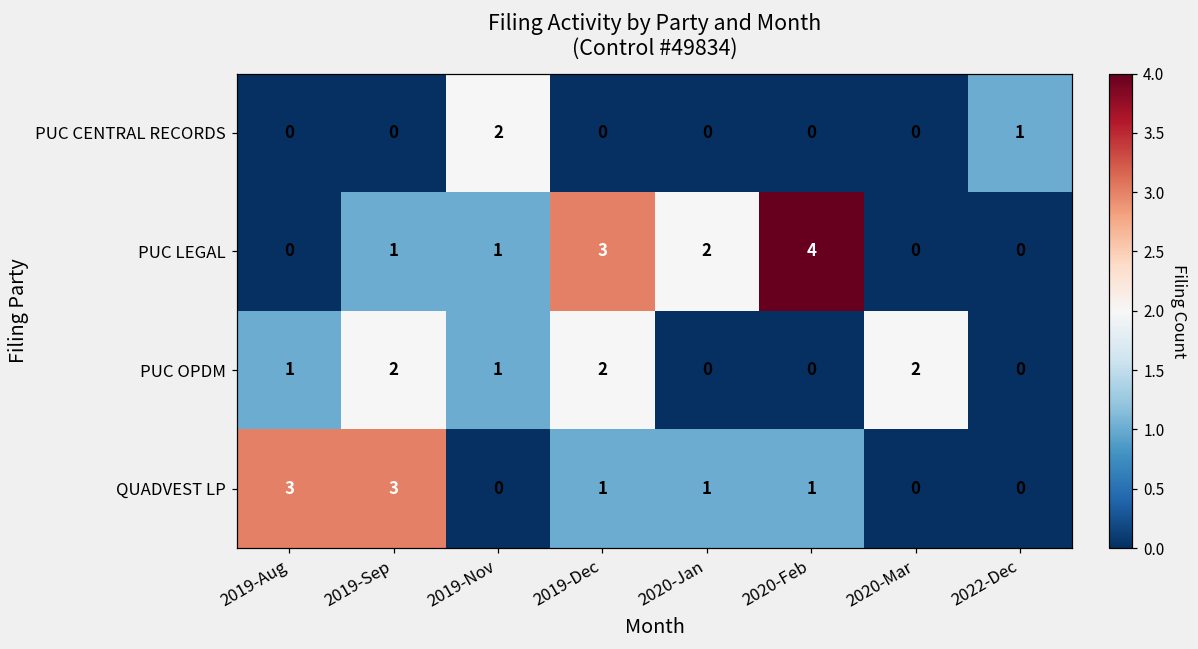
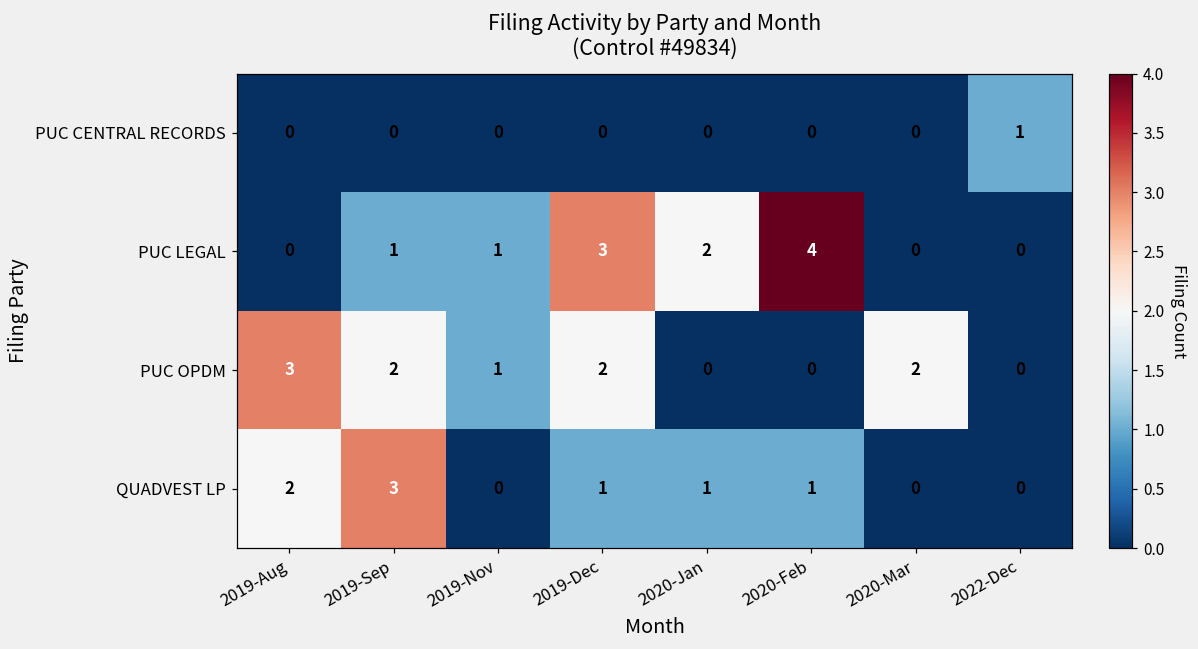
PUC CENTRAL RECORDS, 2019-Nov: 2 -> 0
PUC OPDM, 2019-Aug: 1 -> 3
QUADVEST LP, 2019-Aug: 3 -> 2
